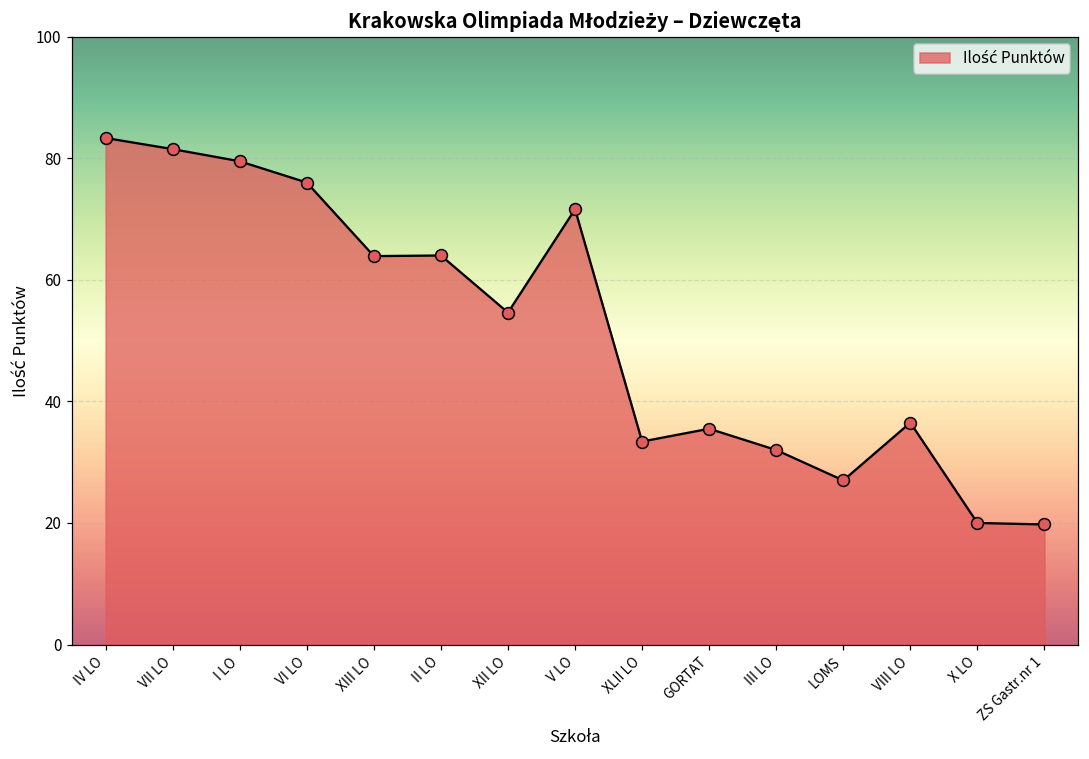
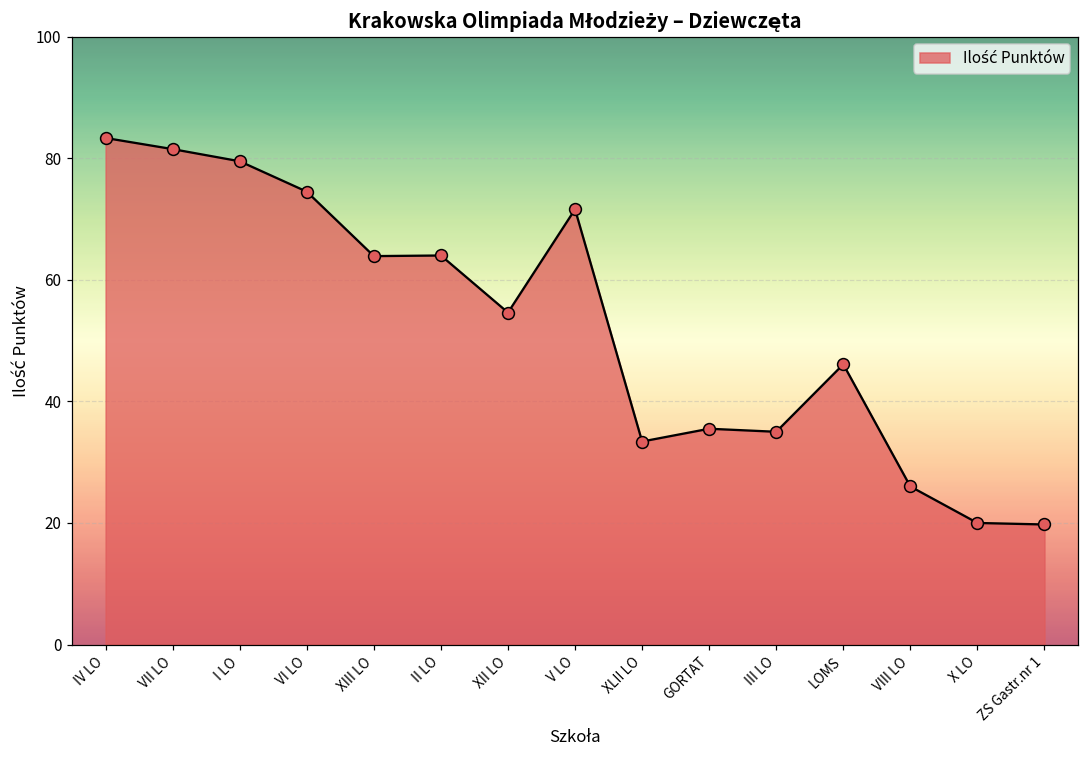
VI LO: 76 -> 75
III LO: 32 -> 35
LOMS: 27 -> 46
VIII LO: 37 -> 26
